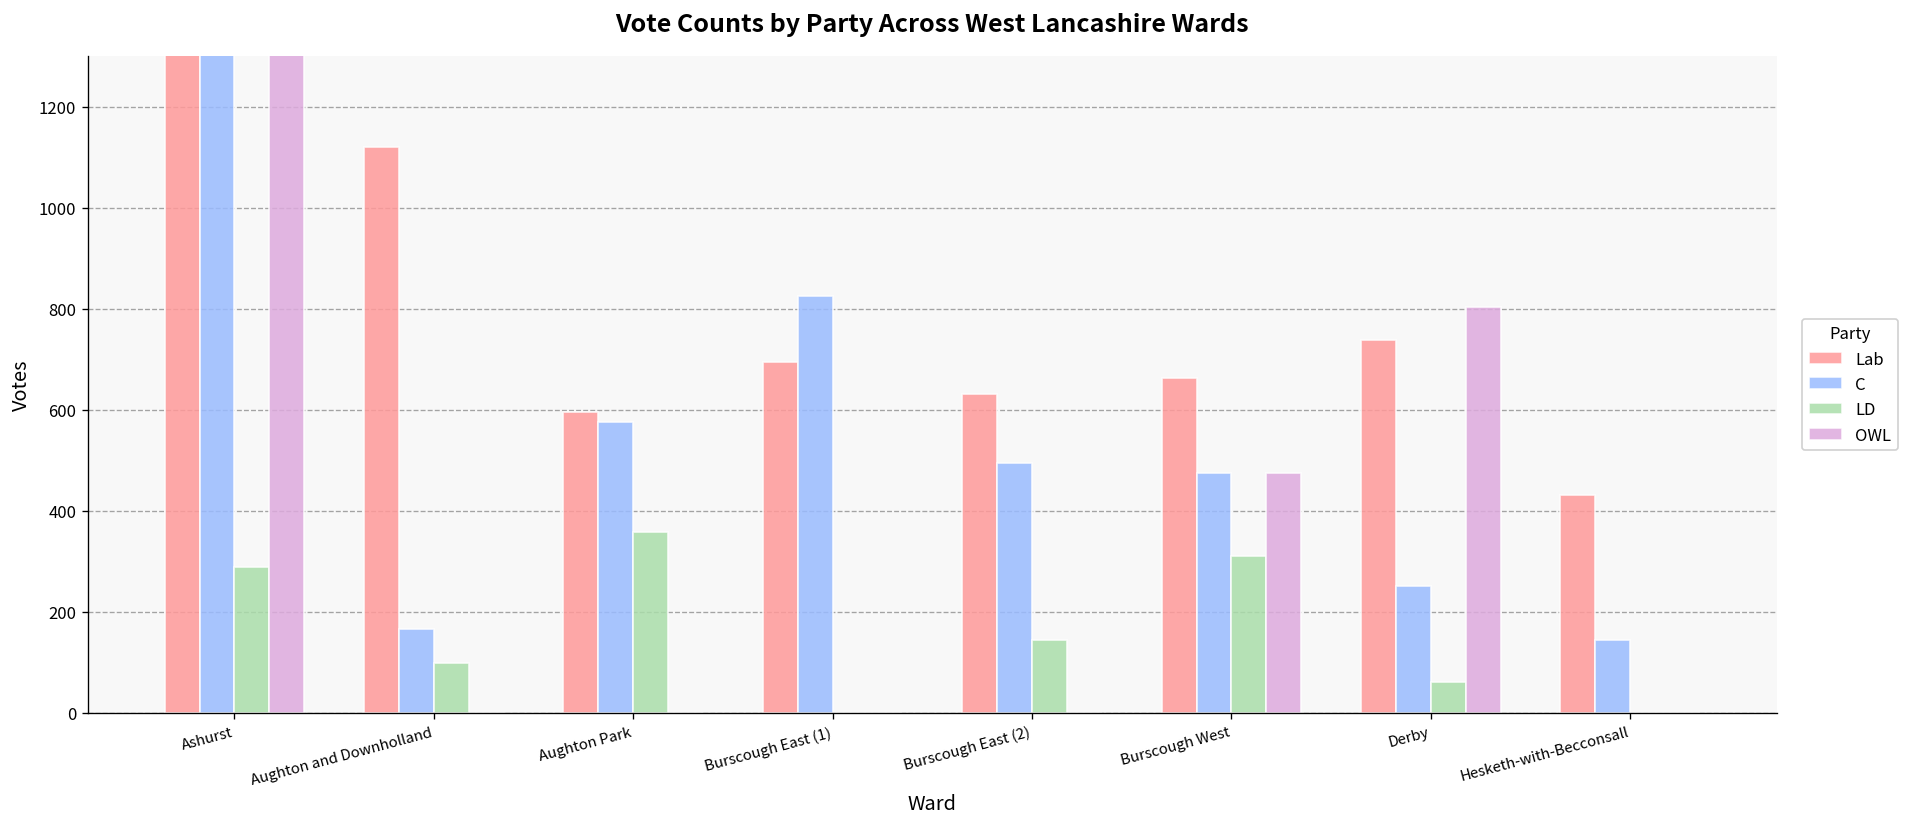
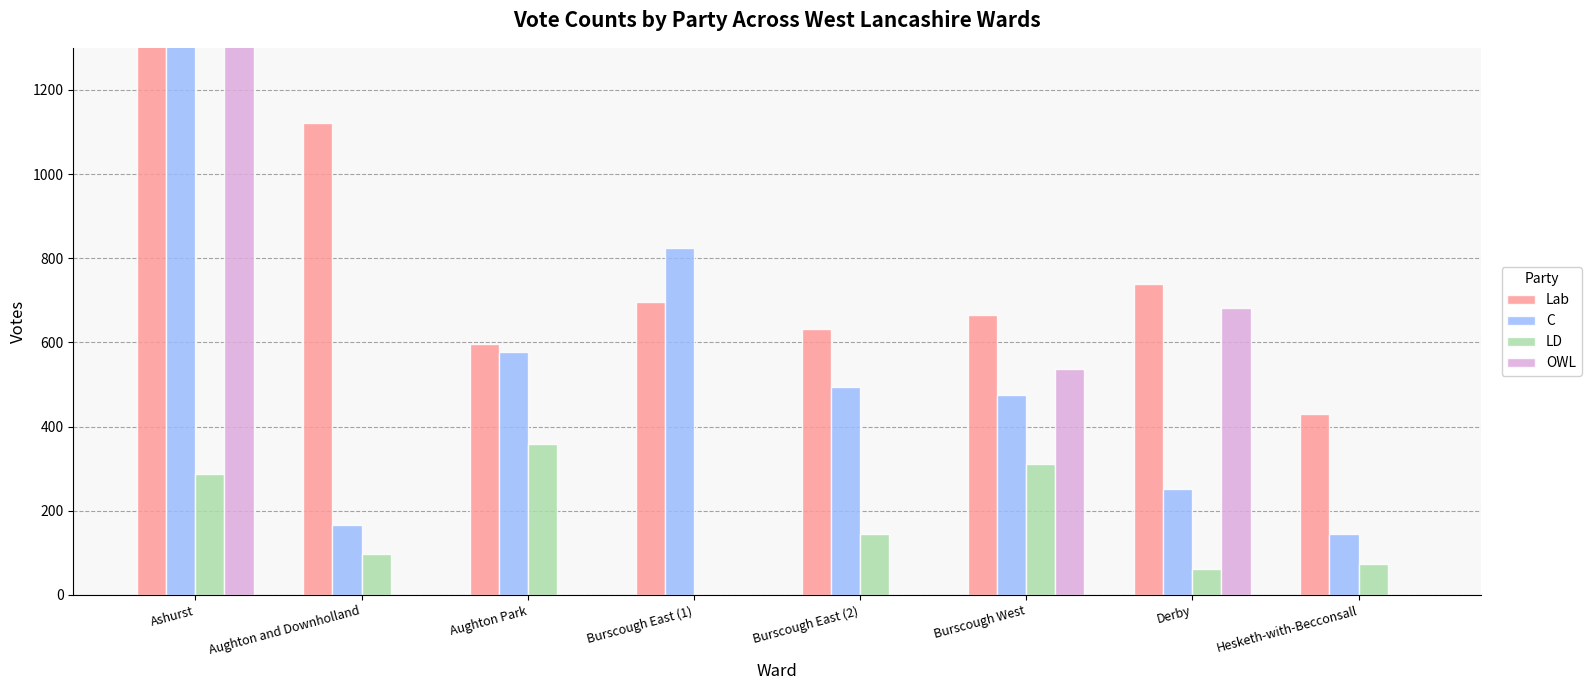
OWL, Burscough West: 480 -> 540
OWL, Derby: 800 -> 680
LD, Hesketh-with-Becconsall: 0 -> 70
